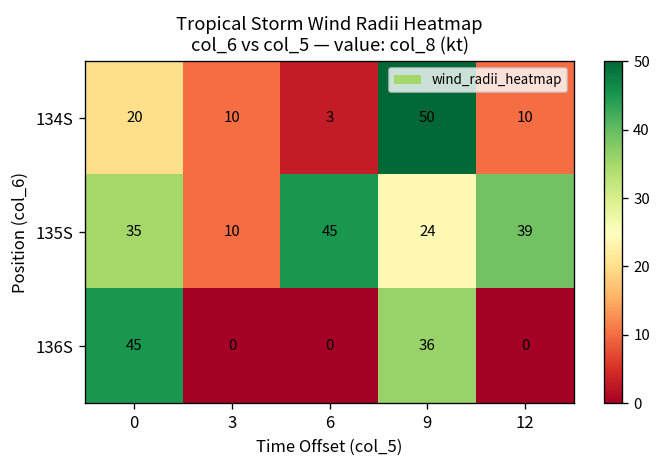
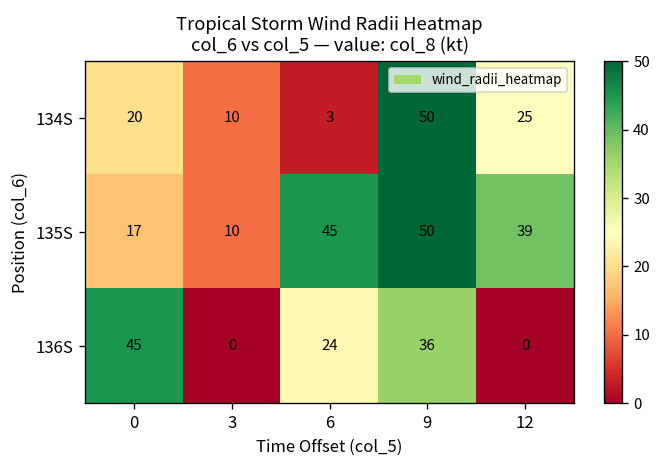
134S, 12: 10 -> 25
135S, 0: 35 -> 17
135S, 9: 24 -> 50
136S, 6: 0 -> 24
